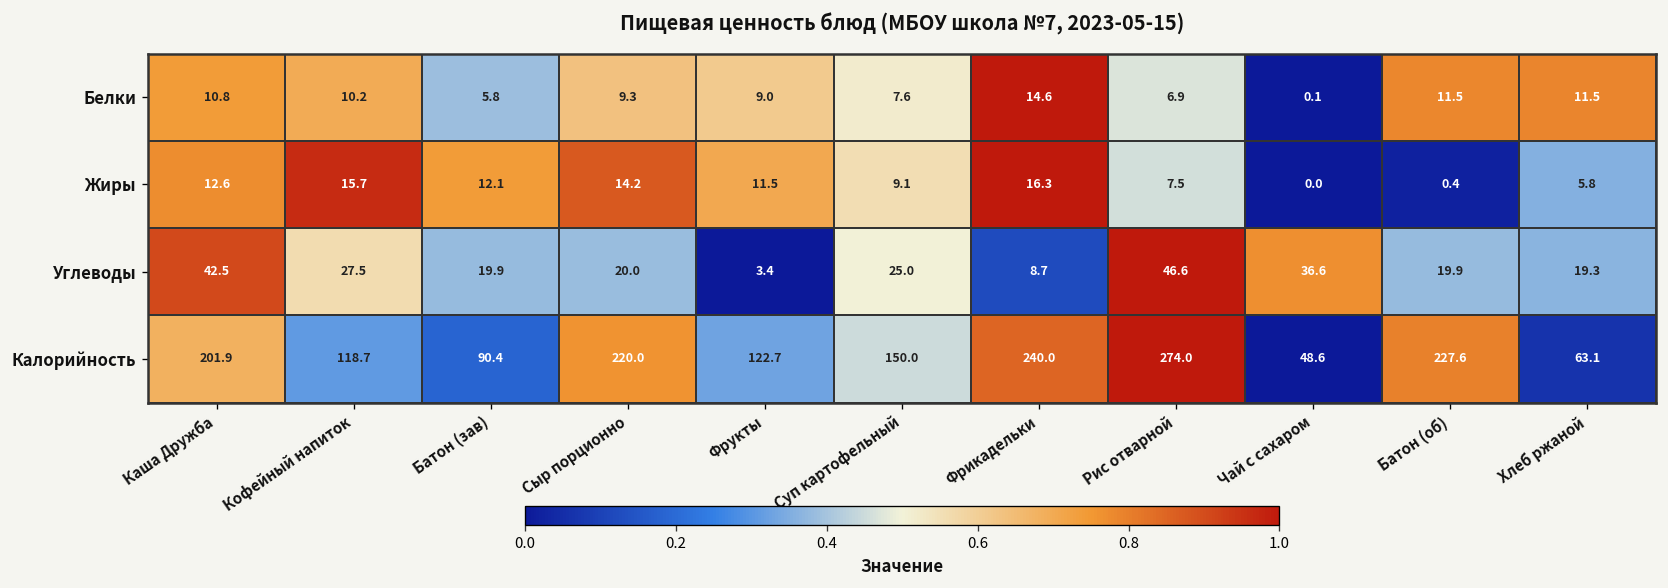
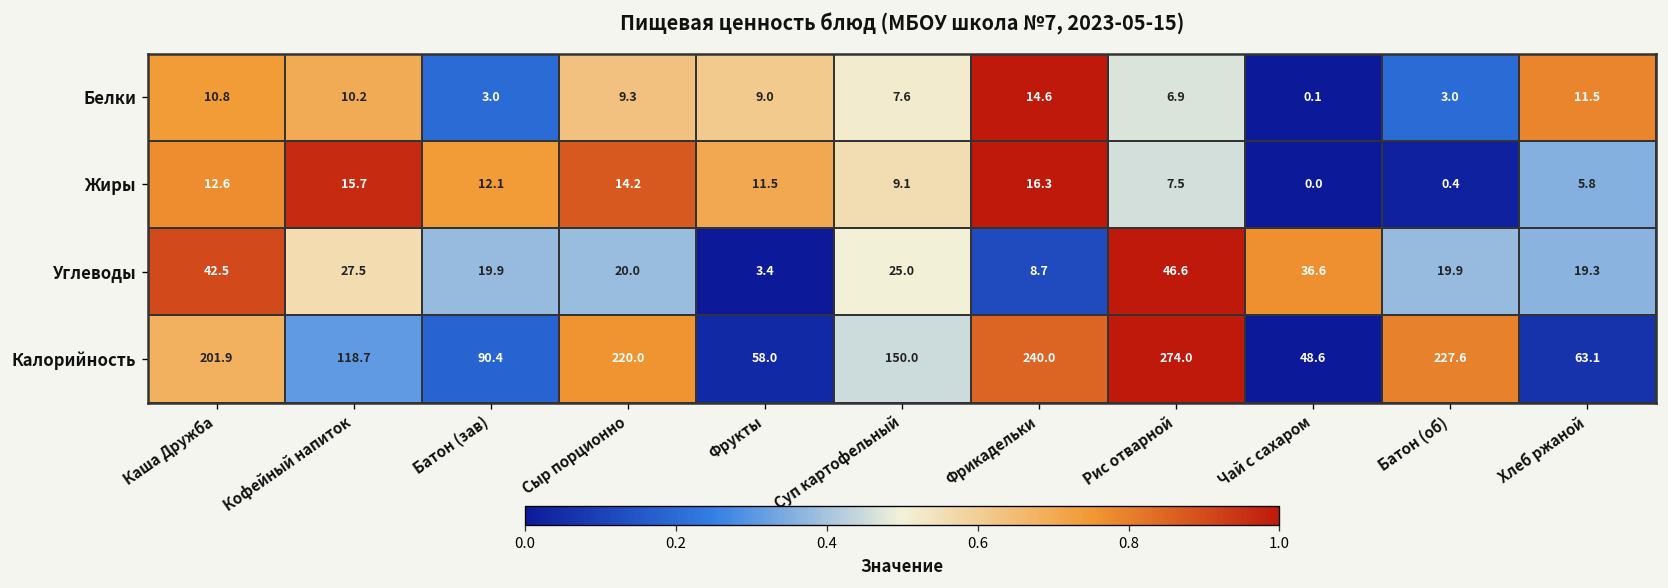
Белки, Батон (зав): 5.8 -> 3.0
Белки, Батон (об): 11.5 -> 3.0
Калорийность, Фрукты: 122.7 -> 58.0
